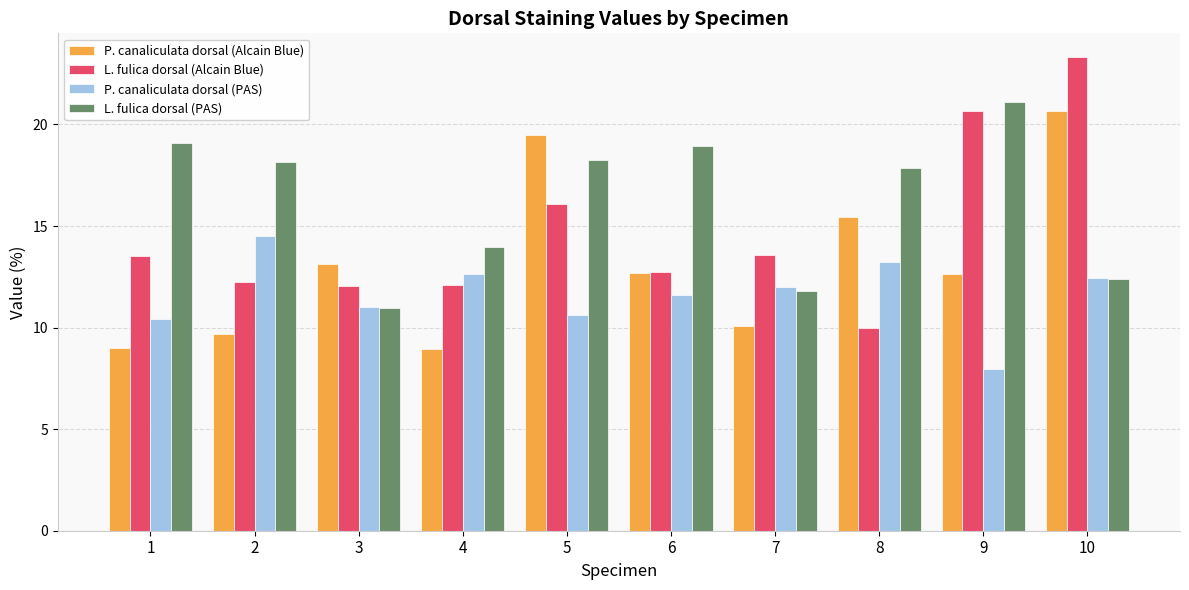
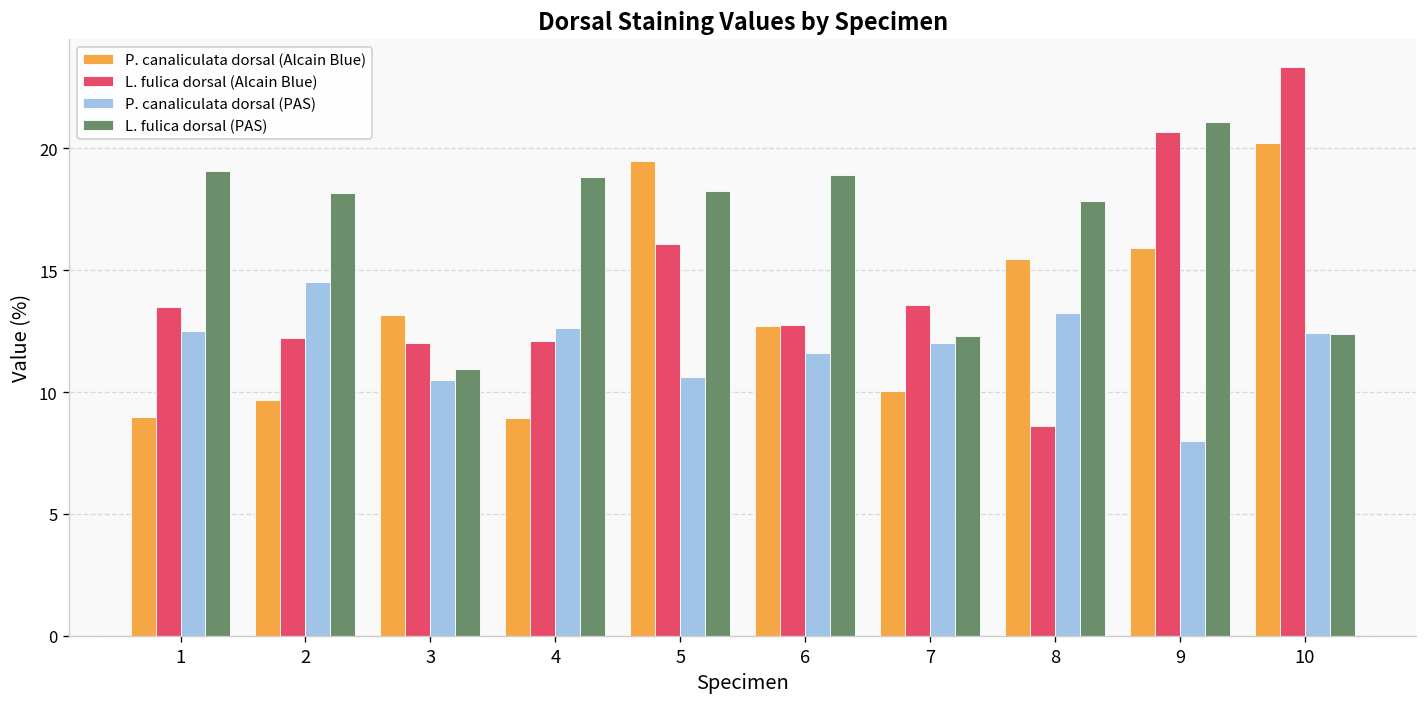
P. canaliculata dorsal (PAS), 1: 10.4 -> 12.5
P. canaliculata dorsal (PAS), 3: 11.0 -> 10.5
L. fulica dorsal (PAS), 4: 14.0 -> 18.8
L. fulica dorsal (PAS), 7: 11.8 -> 12.3
L. fulica dorsal (Alcain Blue), 8: 10.0 -> 8.6
P. canaliculata dorsal (Alcain Blue), 9: 12.7 -> 15.9
P. canaliculata dorsal (Alcain Blue), 10: 20.6 -> 20.2
